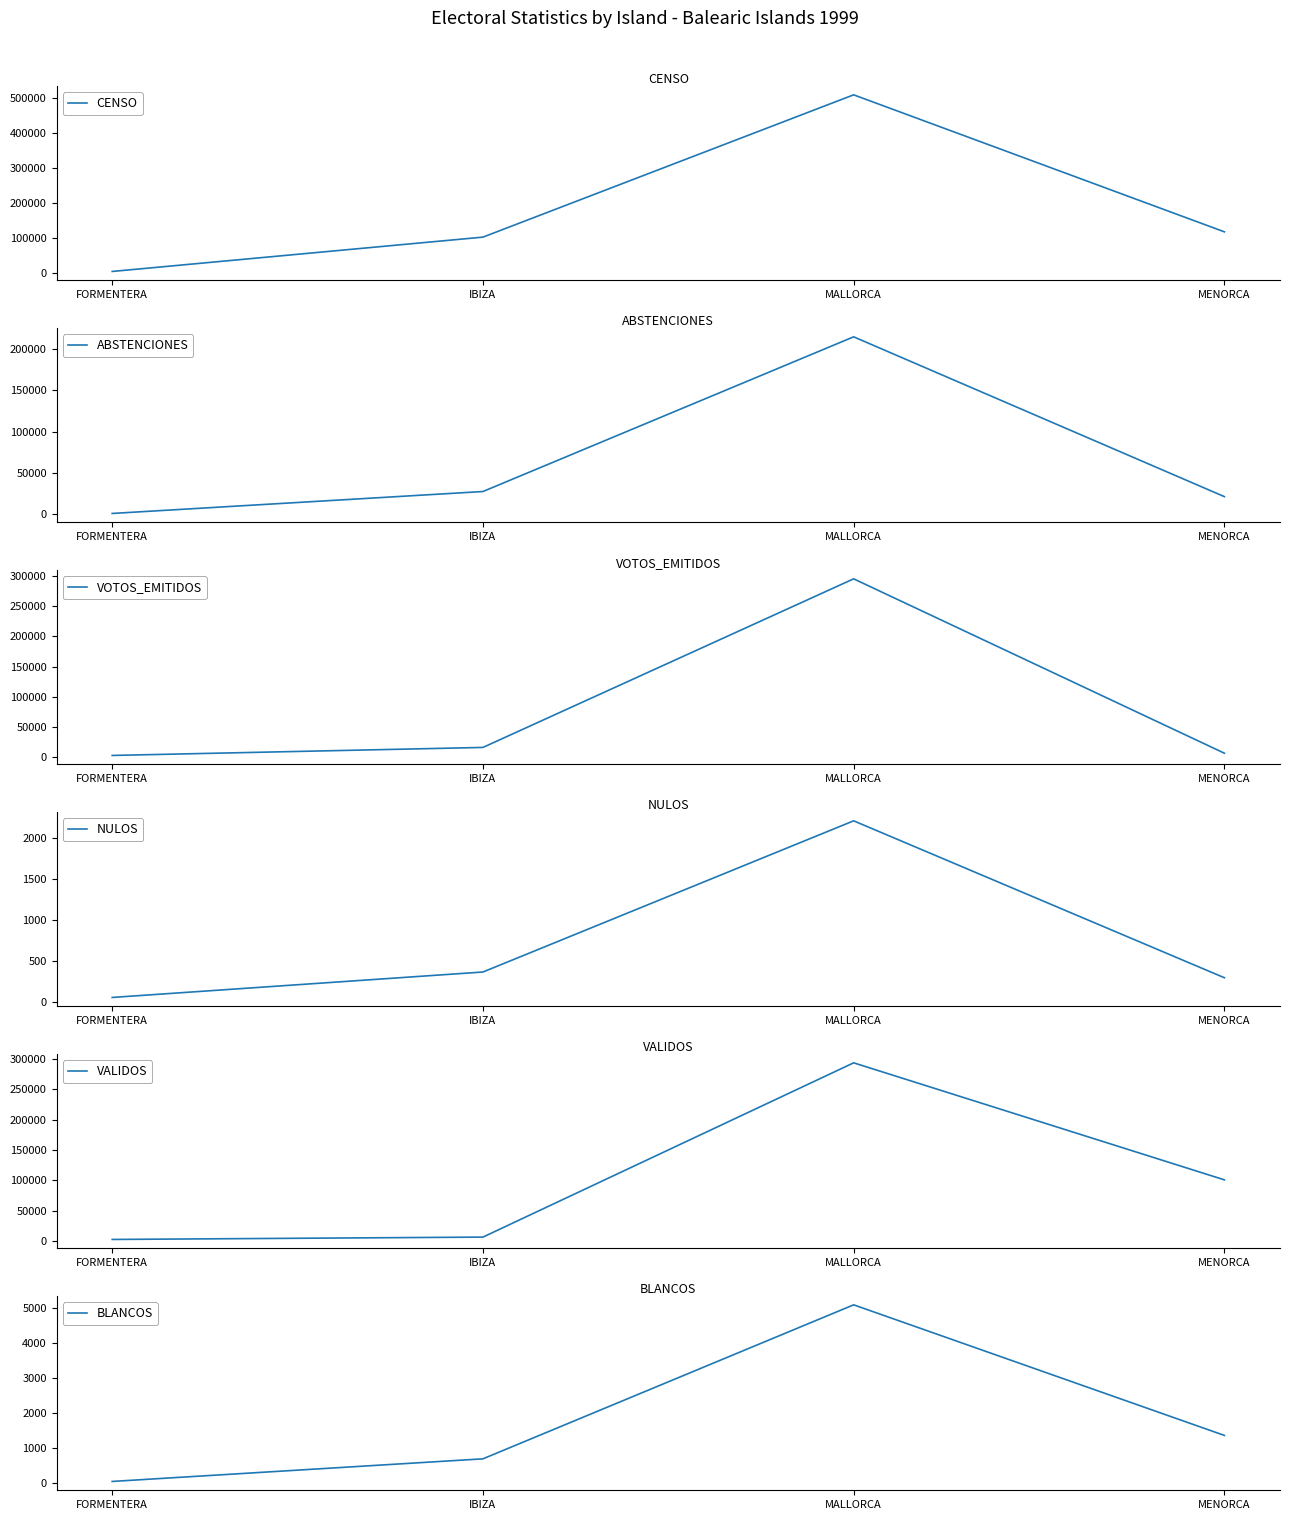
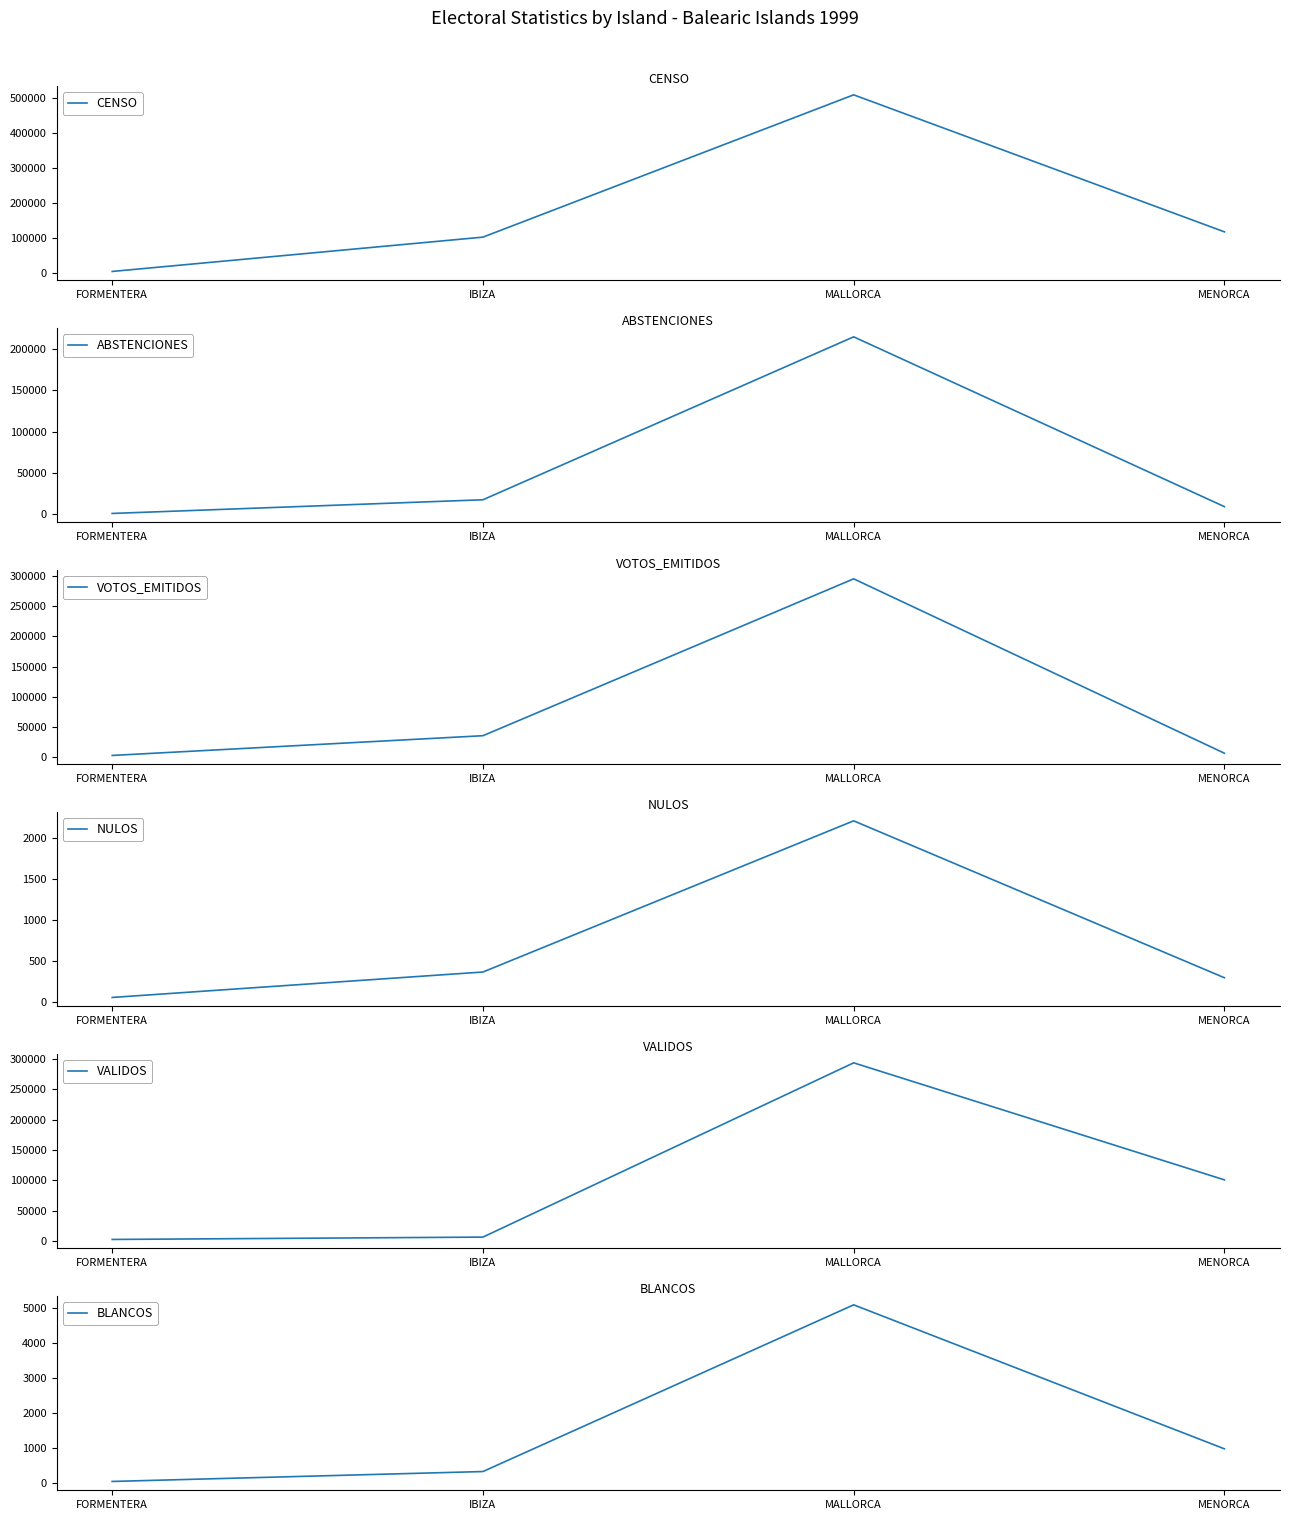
ABSTENCIONES, IBIZA: 30000 -> 20000
ABSTENCIONES, MENORCA: 20000 -> 10000
VOTOS_EMITIDOS, IBIZA: 20000 -> 40000
BLANCOS, IBIZA: 700 -> 300
BLANCOS, MENORCA: 1400 -> 1000
